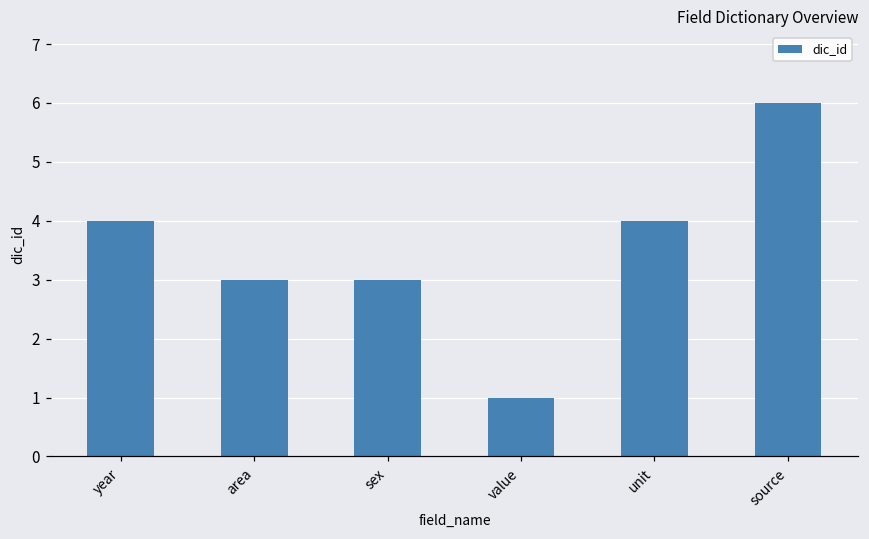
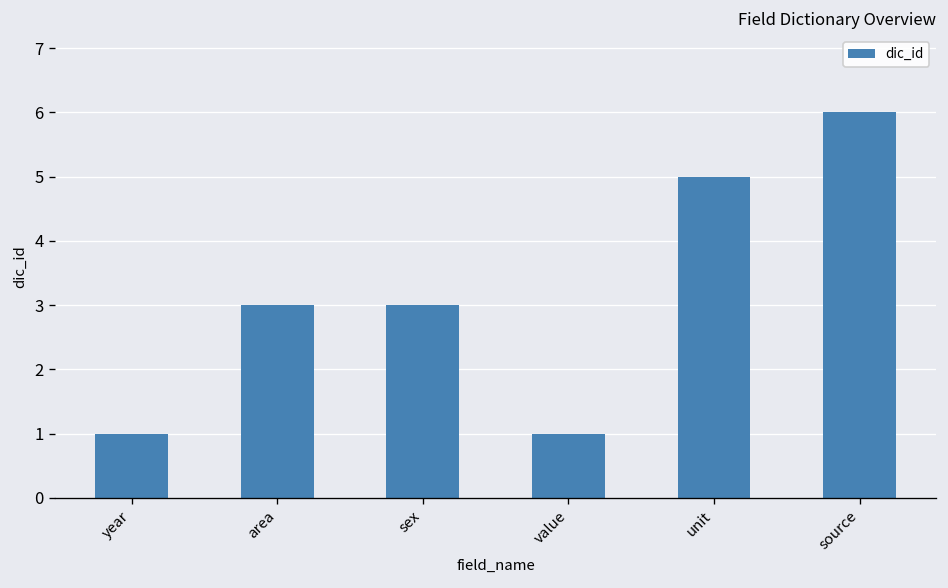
year: 4 -> 1
unit: 4 -> 5
